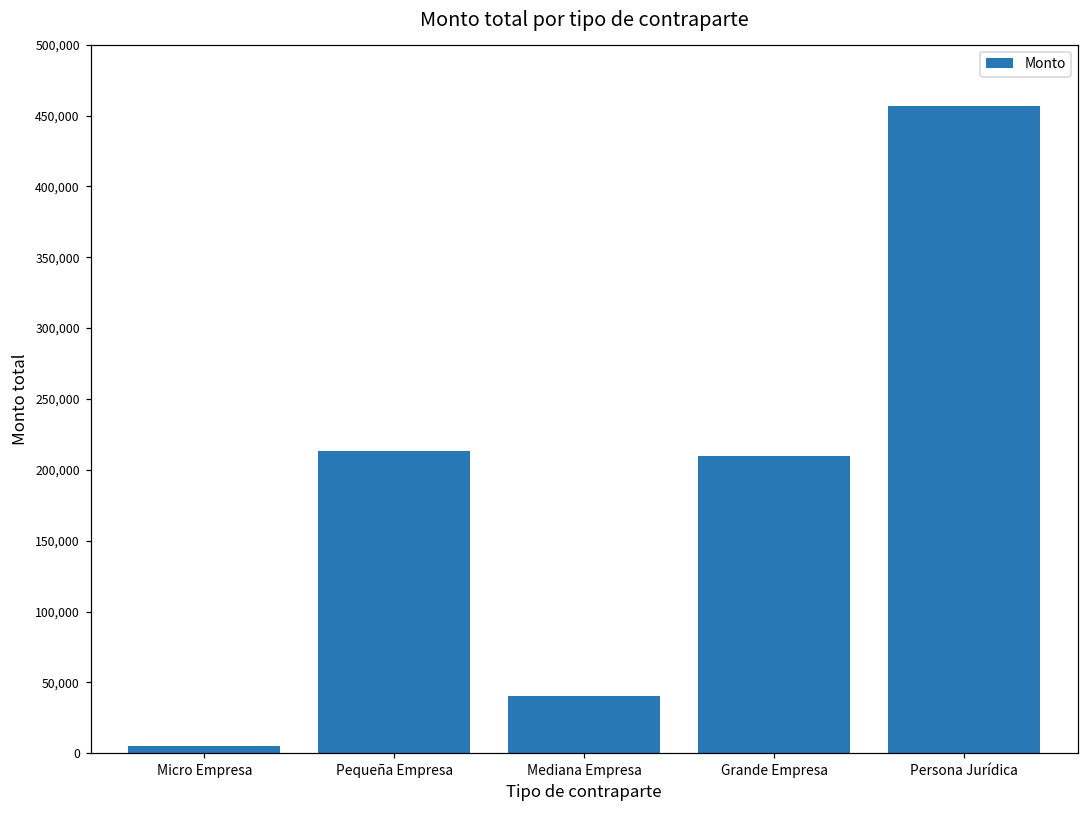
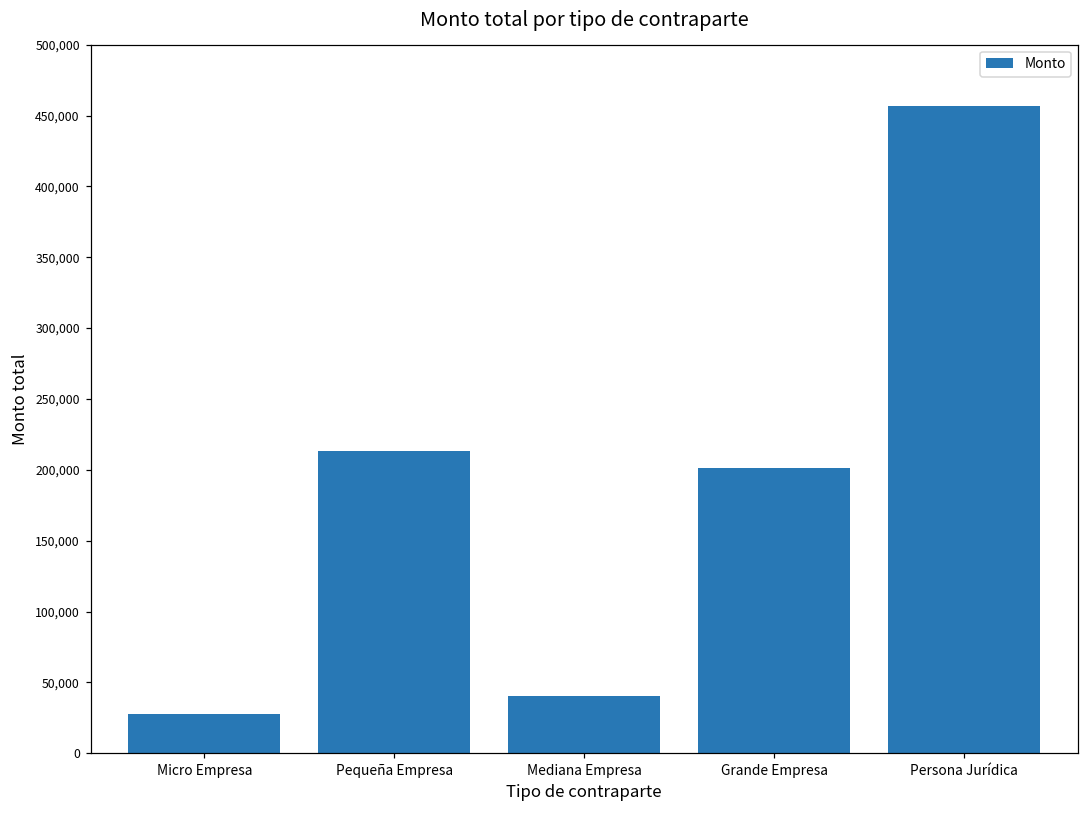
Micro Empresa: 5,000 -> 28,000
Grande Empresa: 210,000 -> 201,000
